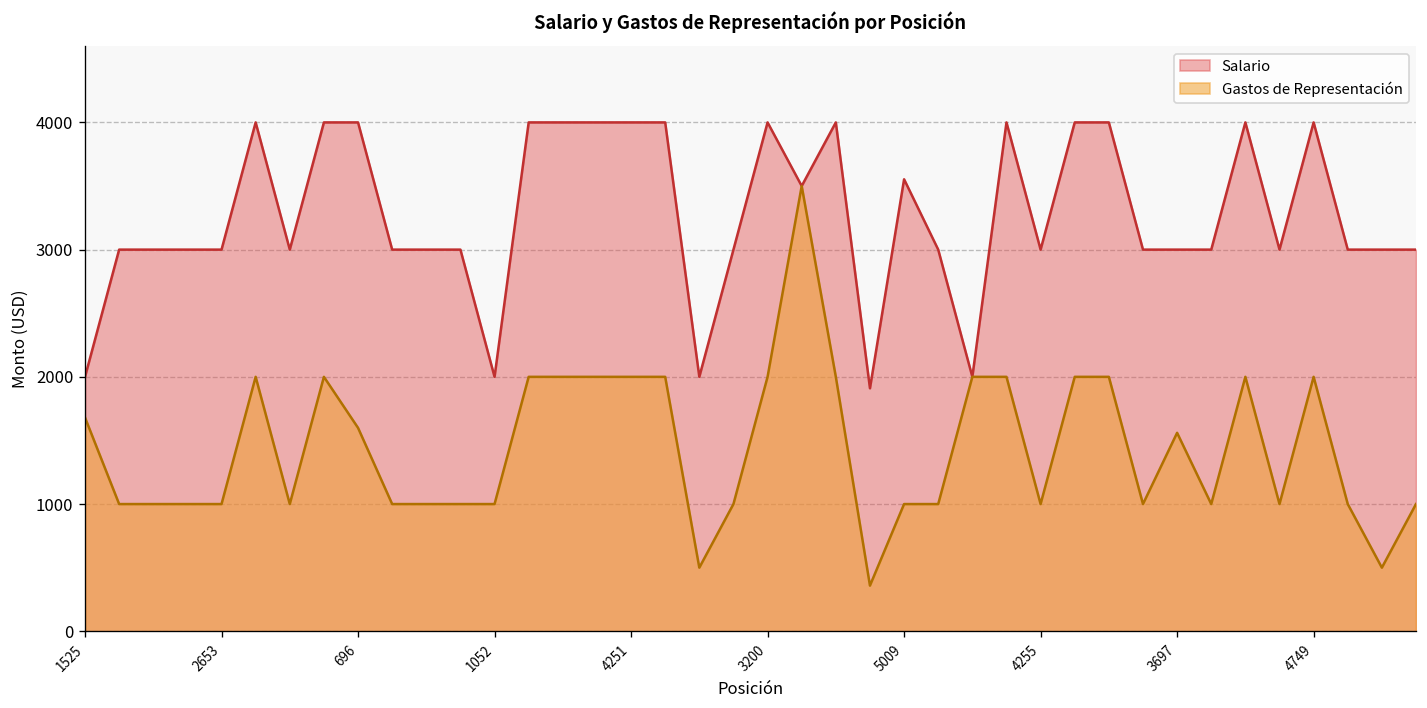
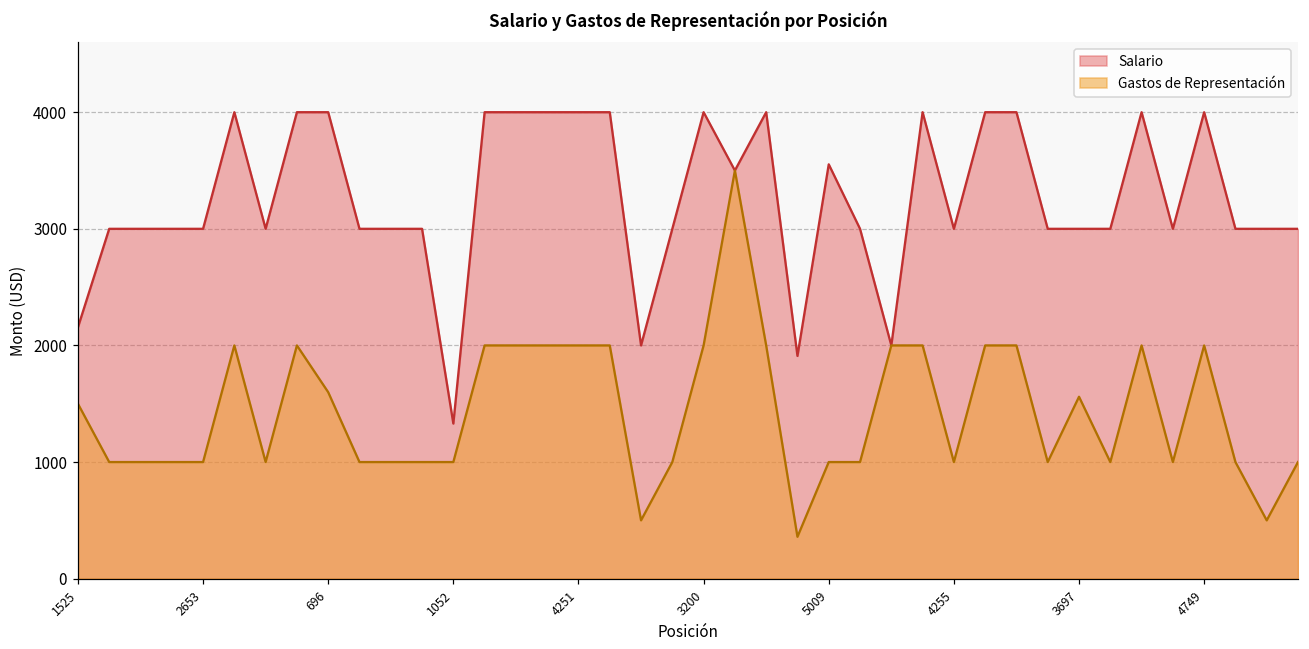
Salario, 1525: 2000 -> 2160
Gastos de Representación, 1525: 1680 -> 1500
Salario, 1052: 2000 -> 1330
